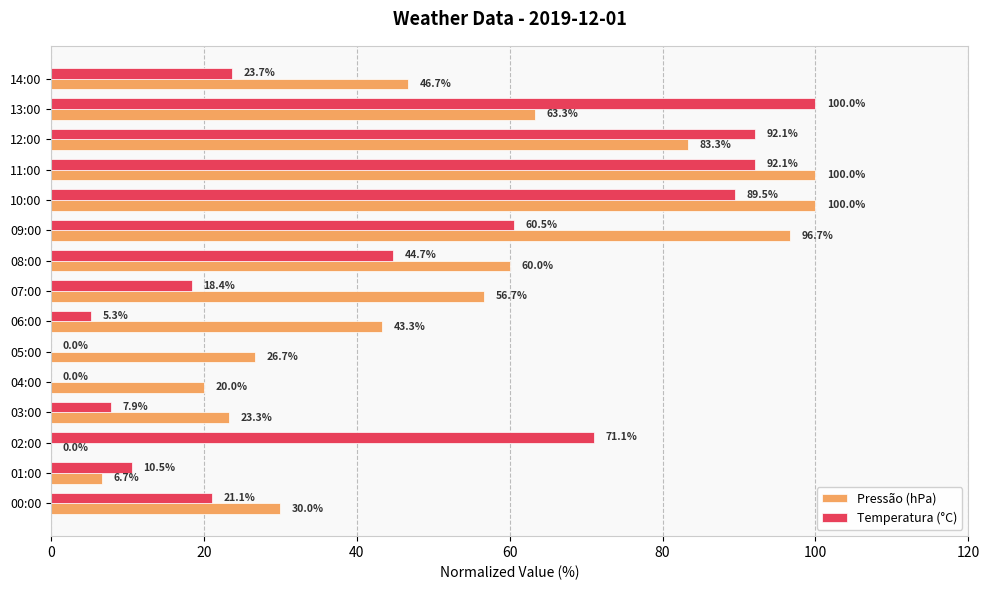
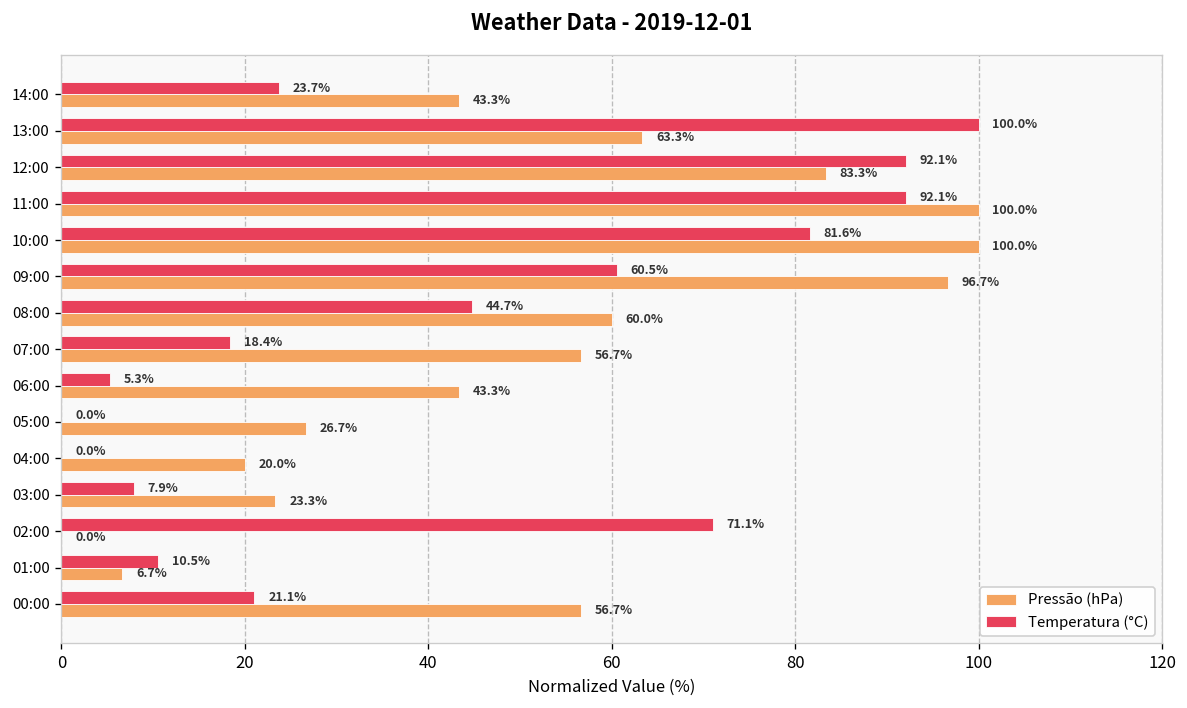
Pressão (hPa), 14:00: 46.7% -> 43.3%
Temperatura (°C), 10:00: 89.5% -> 81.6%
Pressão (hPa), 00:00: 30.0% -> 56.7%
